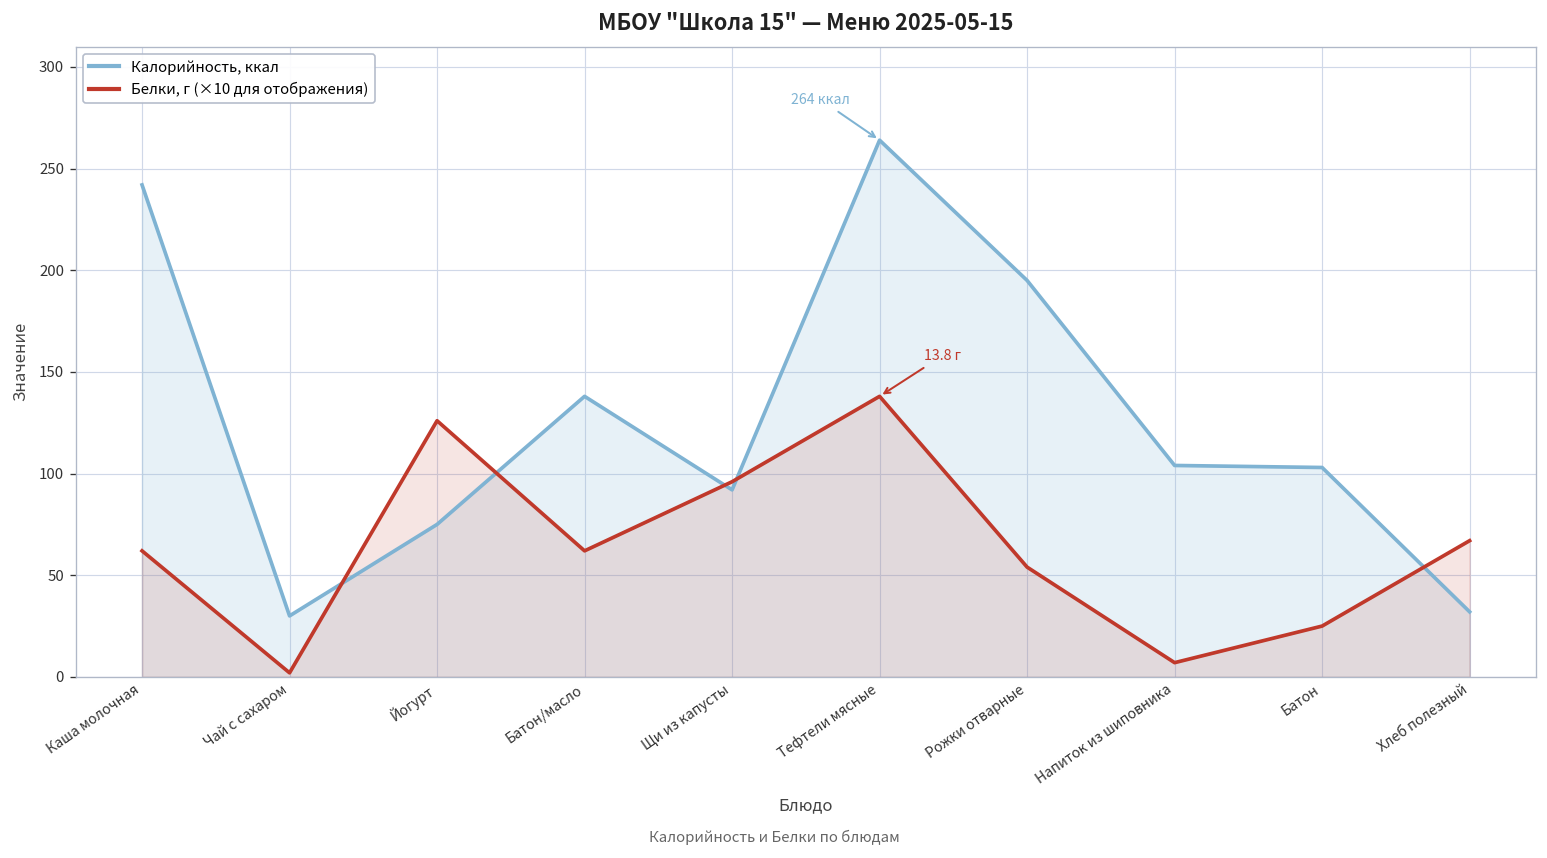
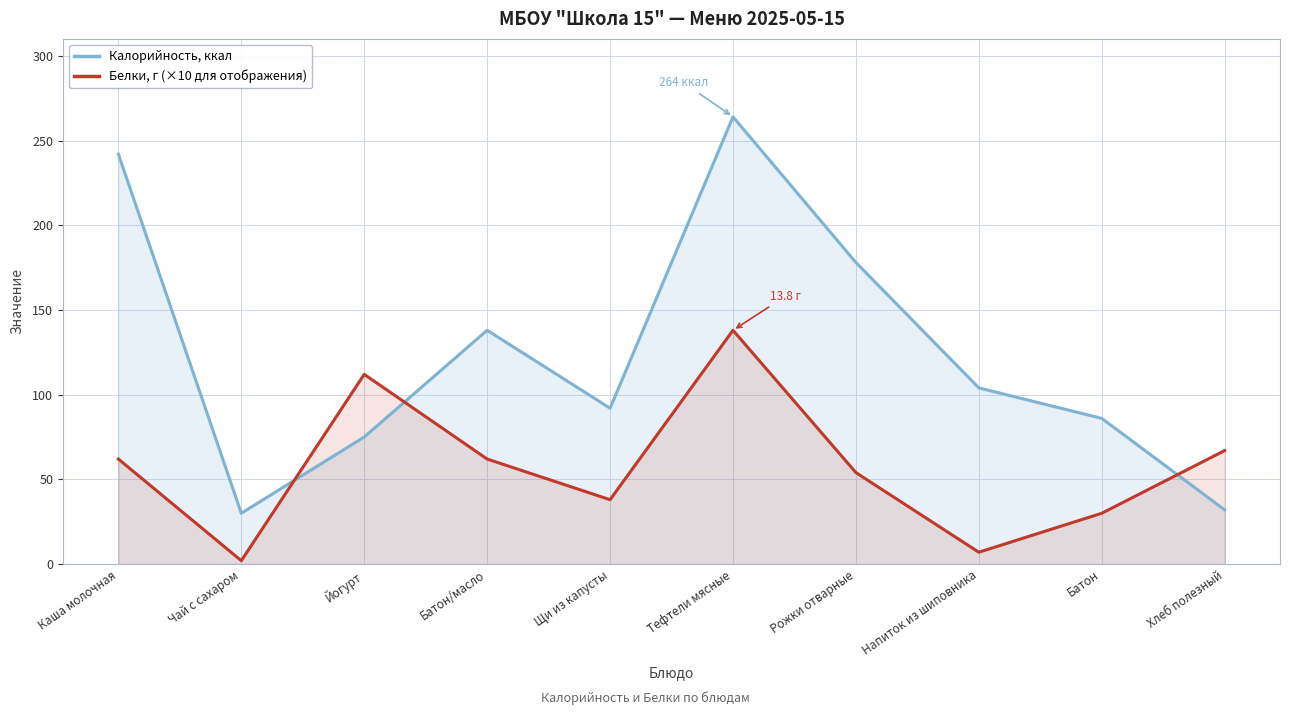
Белки, г (×10 для отображения), Йогурт: 126 -> 112
Белки, г (×10 для отображения), Щи из капусты: 96 -> 38
Калорийность, ккал, Рожки отварные: 195 -> 178
Калорийность, ккал, Батон: 103 -> 86
Белки, г (×10 для отображения), Батон: 25 -> 30
